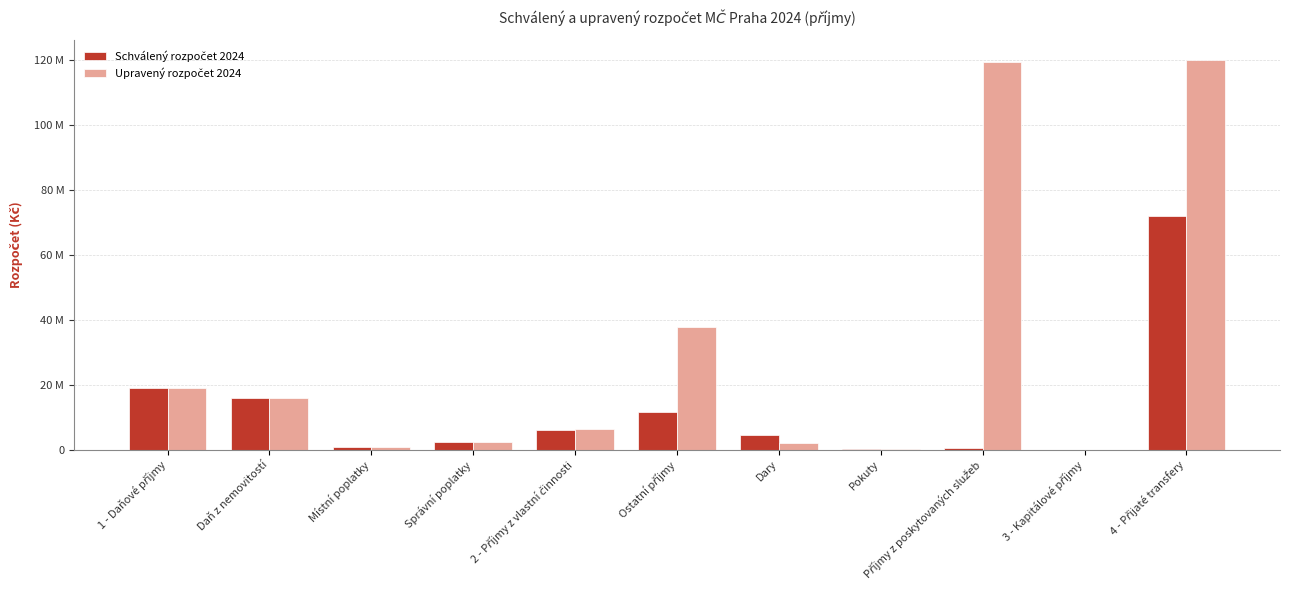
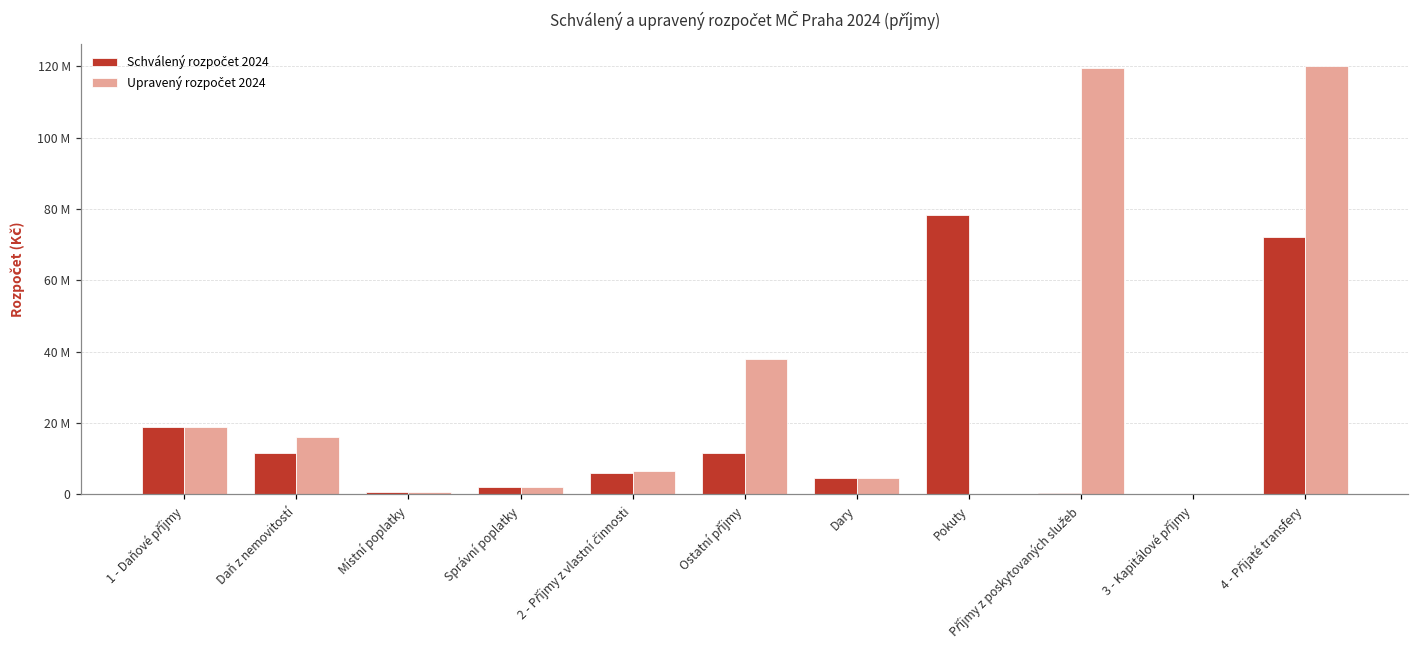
Schválený rozpočet 2024, Daň z nemovitostí: 16000000 -> 12000000
Upravený rozpočet 2024, Dary: 2000000 -> 5000000
Schválený rozpočet 2024, Pokuty: 0 -> 78000000
